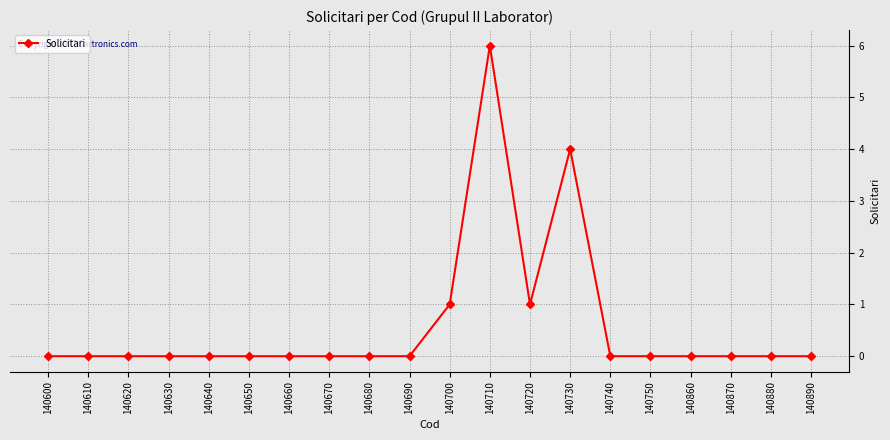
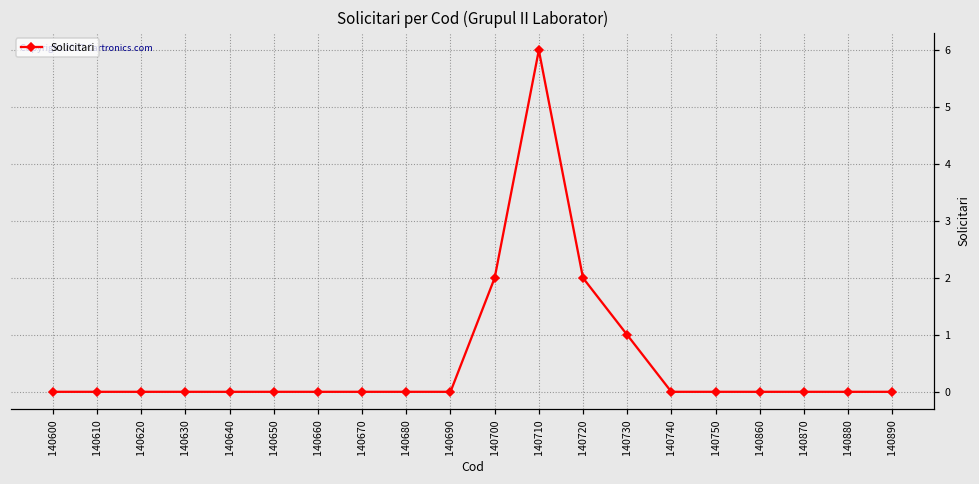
140700: 1 -> 2
140720: 1 -> 2
140730: 4 -> 1
